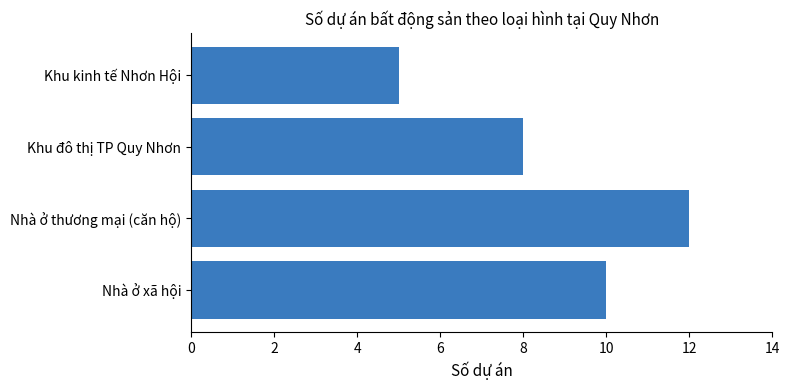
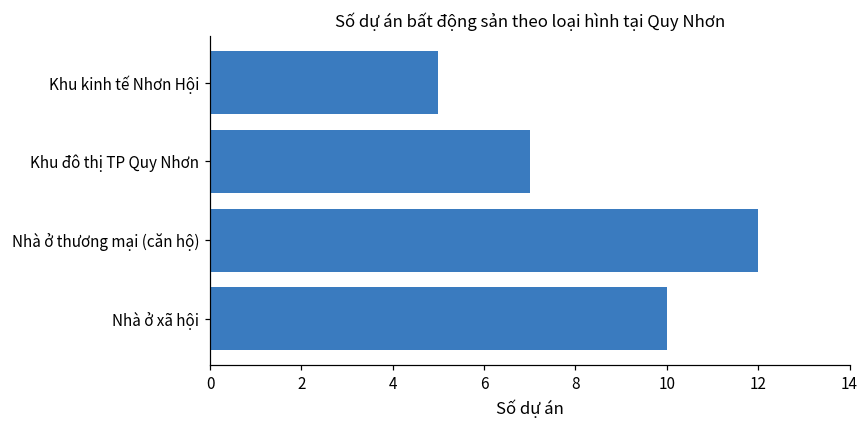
Khu đô thị TP Quy Nhơn: 8 -> 7
